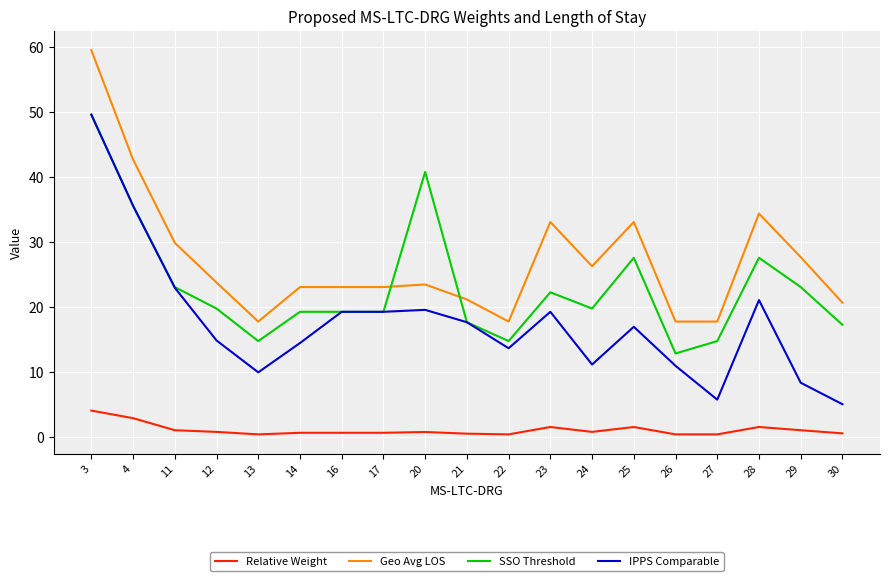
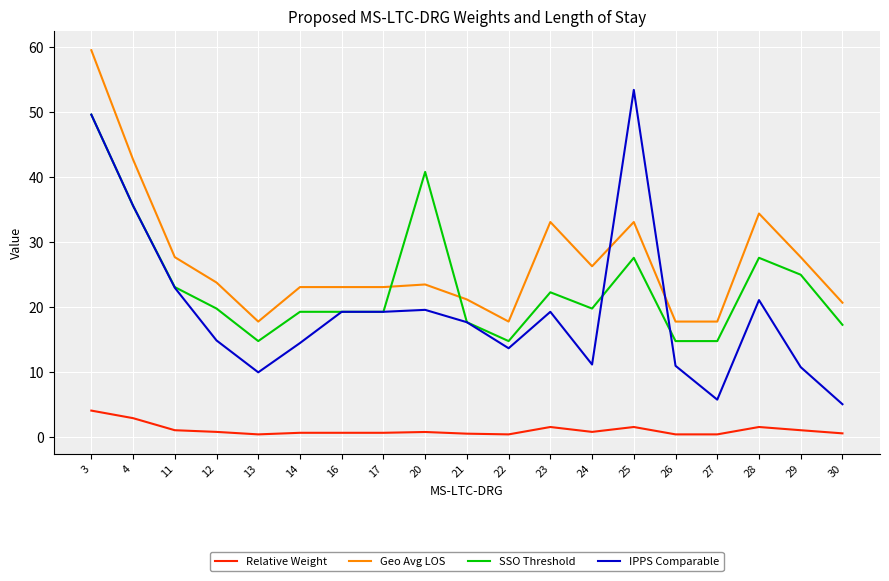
Geo Avg LOS, 11: 30 -> 28
IPPS Comparable, 25: 17 -> 53
SSO Threshold, 26: 13 -> 15
SSO Threshold, 29: 23 -> 25
IPPS Comparable, 29: 8 -> 11
